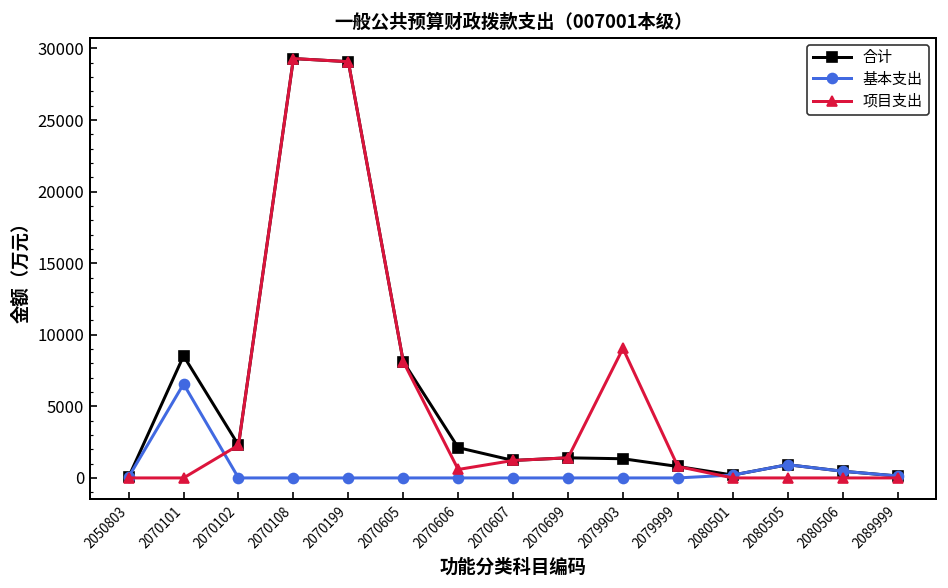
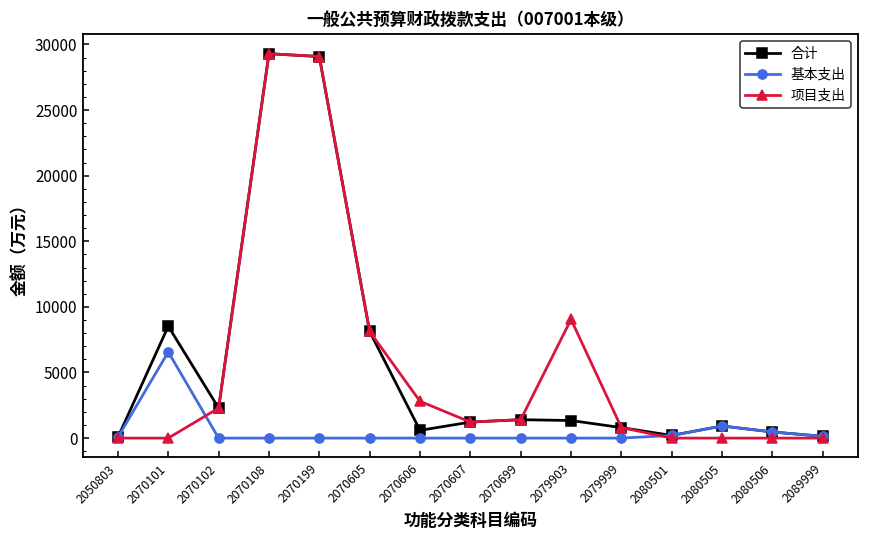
合计, 2070606: 2100 -> 600
项目支出, 2070606: 600 -> 2800
